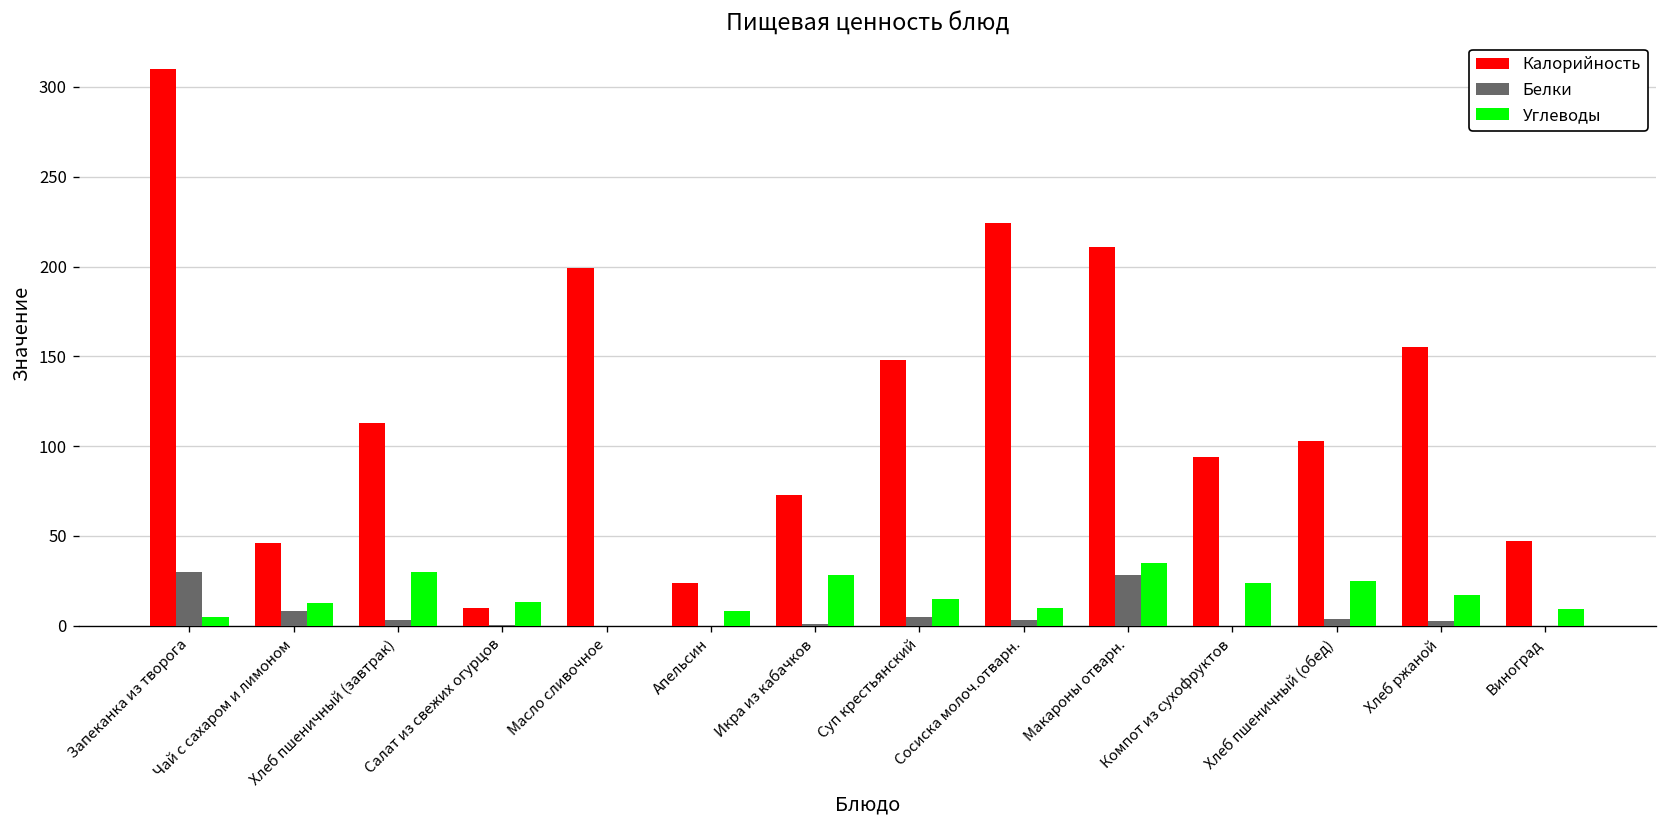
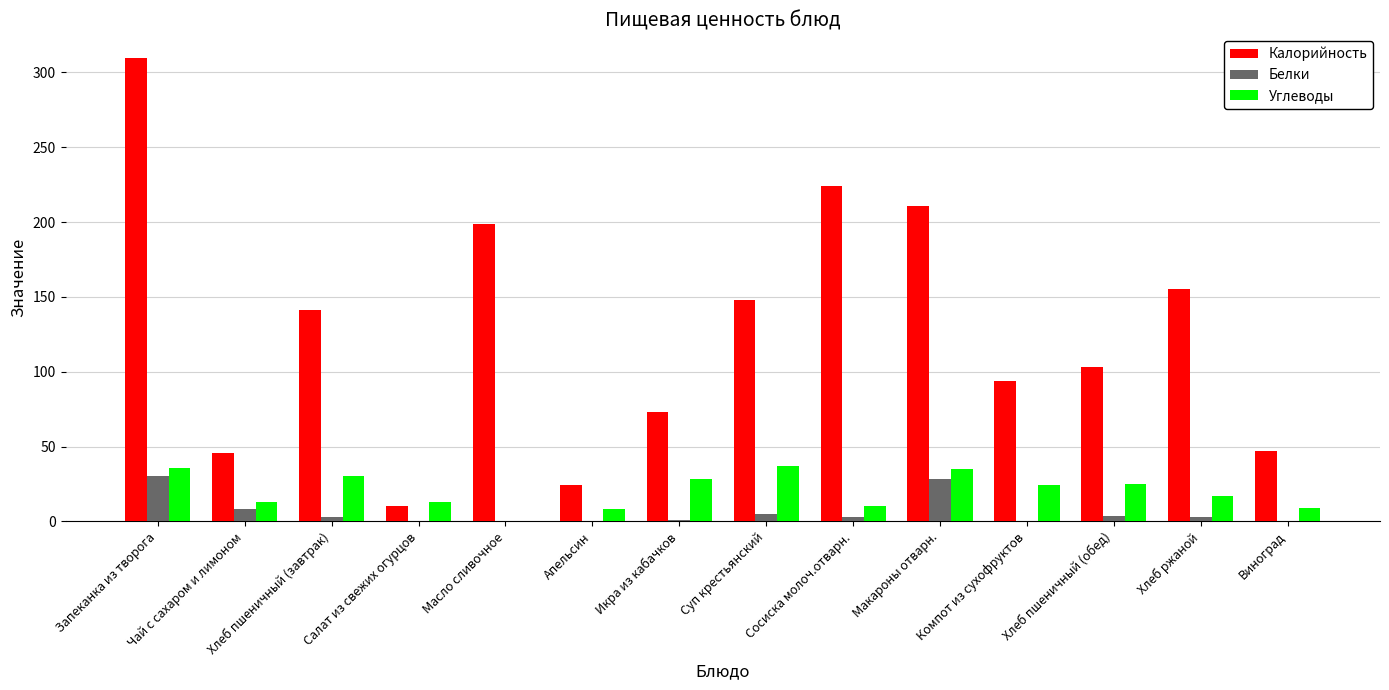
Углеводы, Запеканка из творога: 5 -> 36
Калорийность, Хлеб пшеничный (завтрак): 113 -> 141
Углеводы, Суп крестьянский: 15 -> 37
